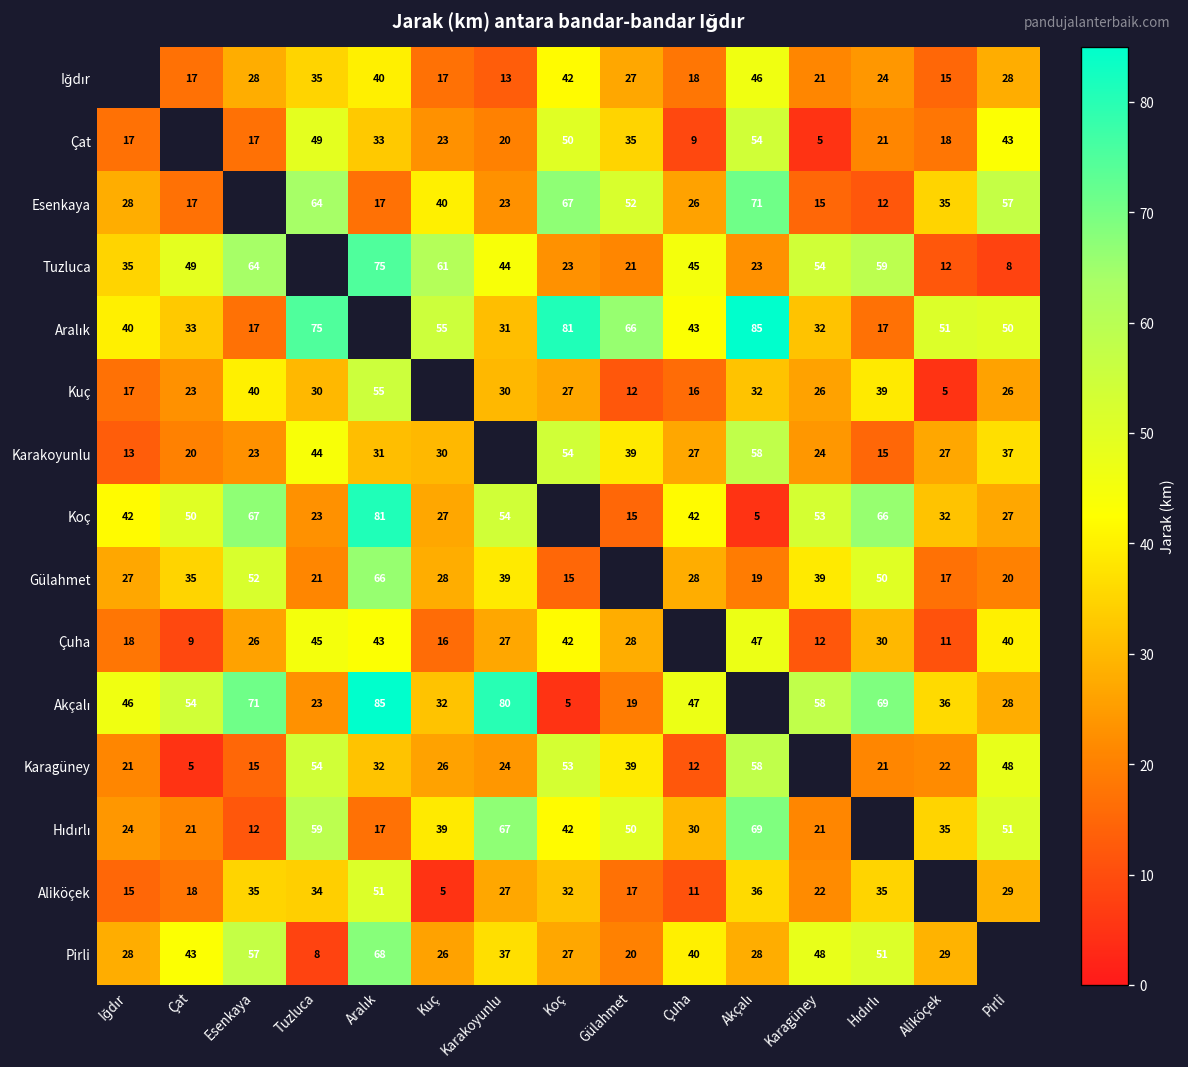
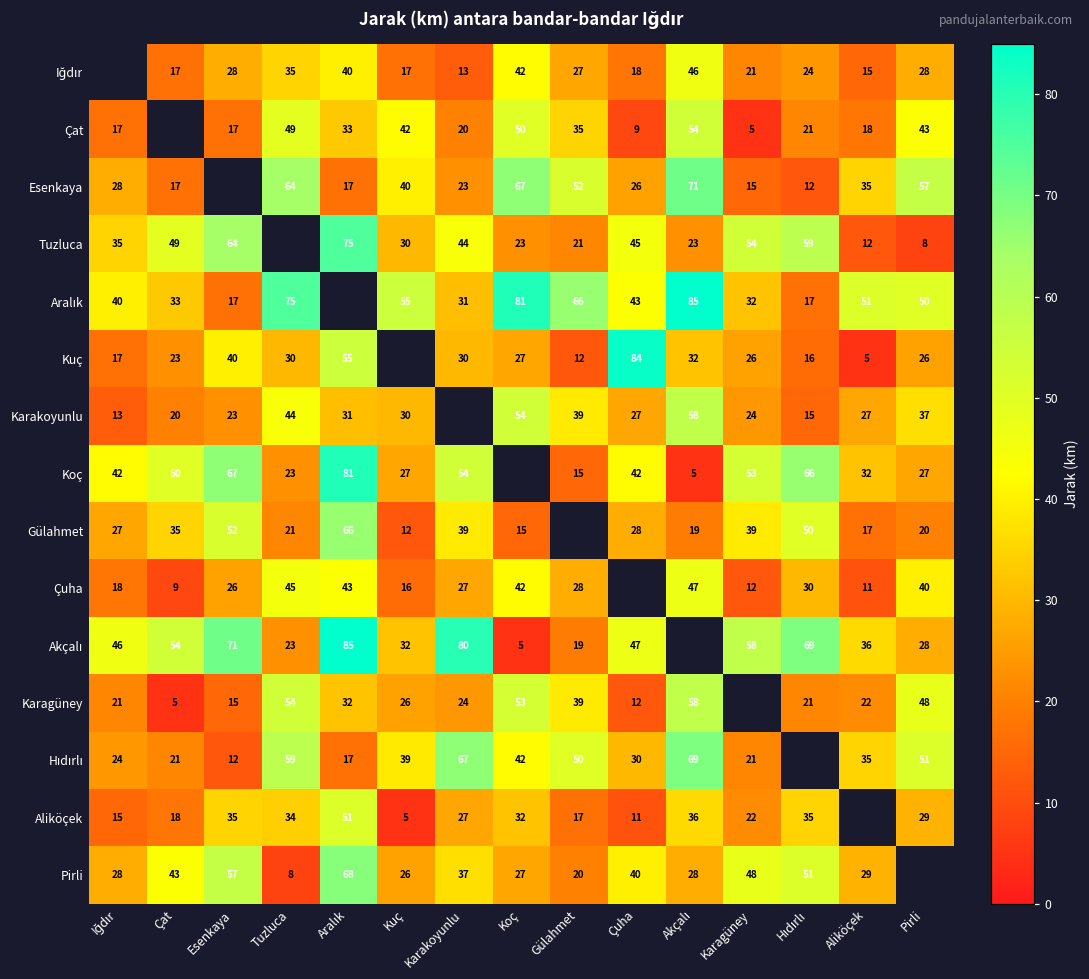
Çat, Kuç: 23 -> 42
Tuzluca, Kuç: 61 -> 30
Kuç, Çuha: 16 -> 84
Kuç, Hıdırlı: 39 -> 16
Gülahmet, Kuç: 28 -> 12
